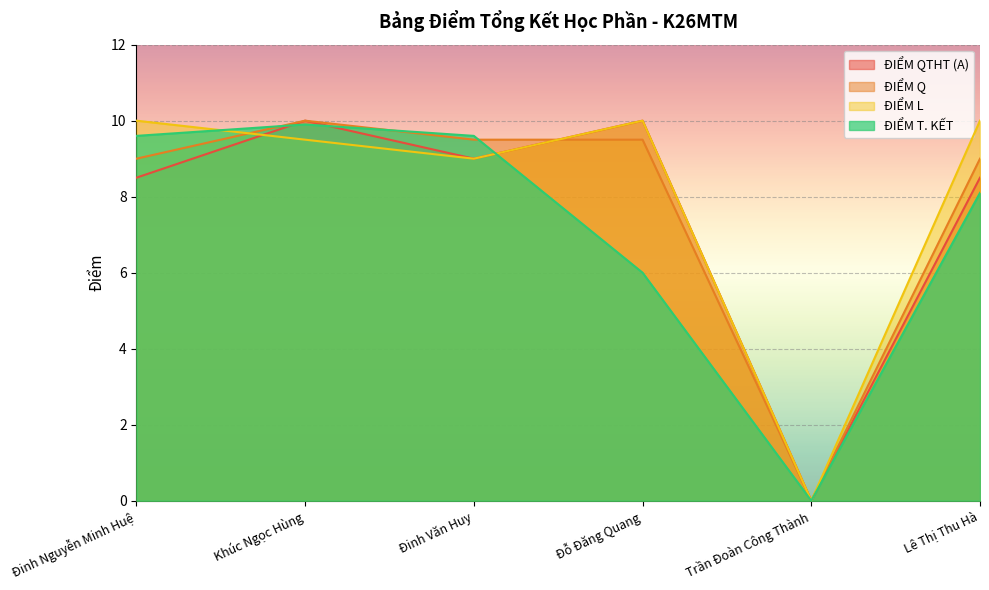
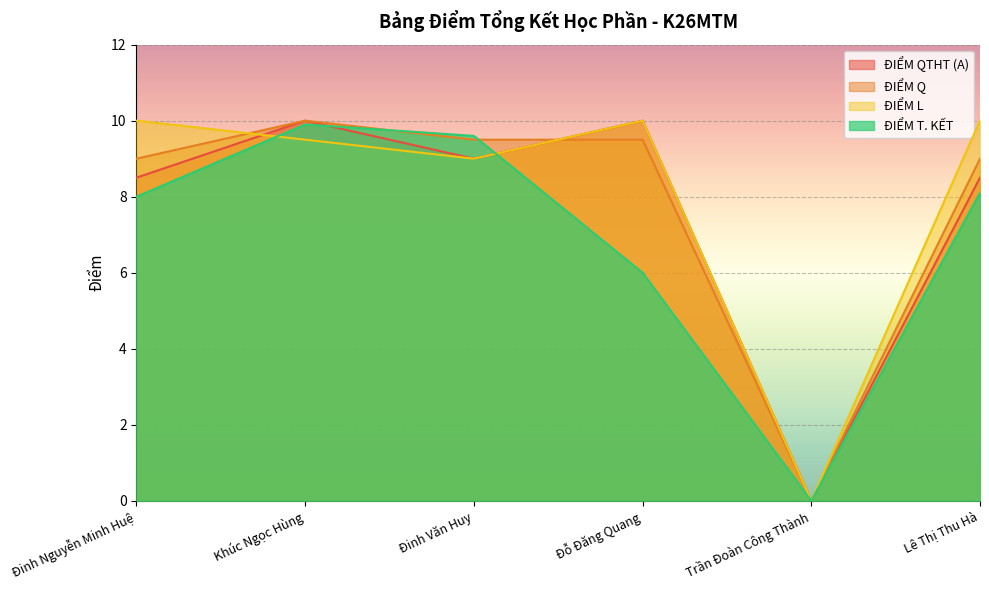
ĐIỂM T. KẾT, Đinh Nguyễn Minh Huệ: 9.6 -> 8.0
